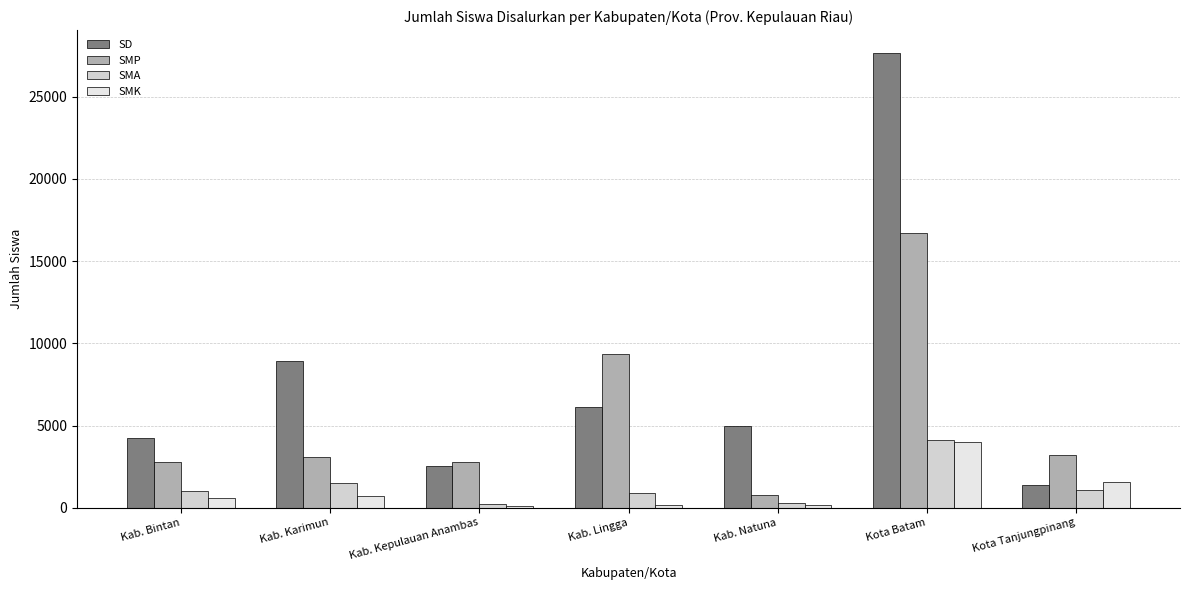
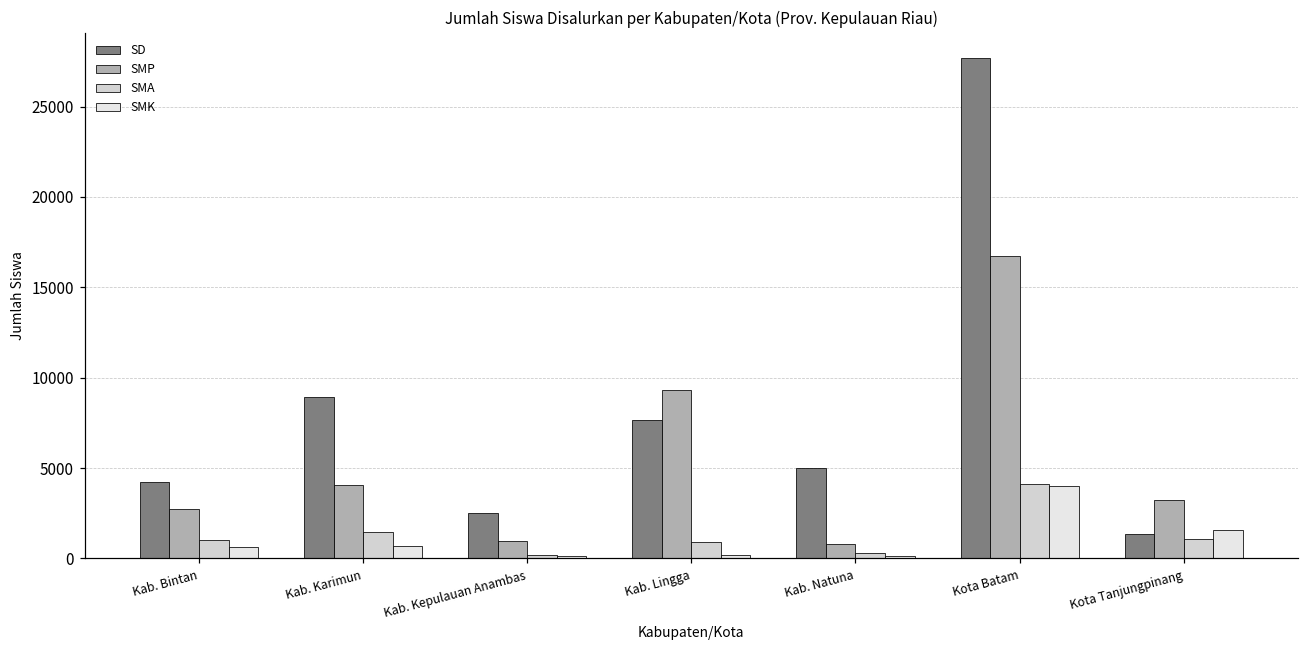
SMP, Kab. Karimun: 3100 -> 4000
SMP, Kab. Kepulauan Anambas: 2800 -> 900
SD, Kab. Lingga: 6100 -> 7700
